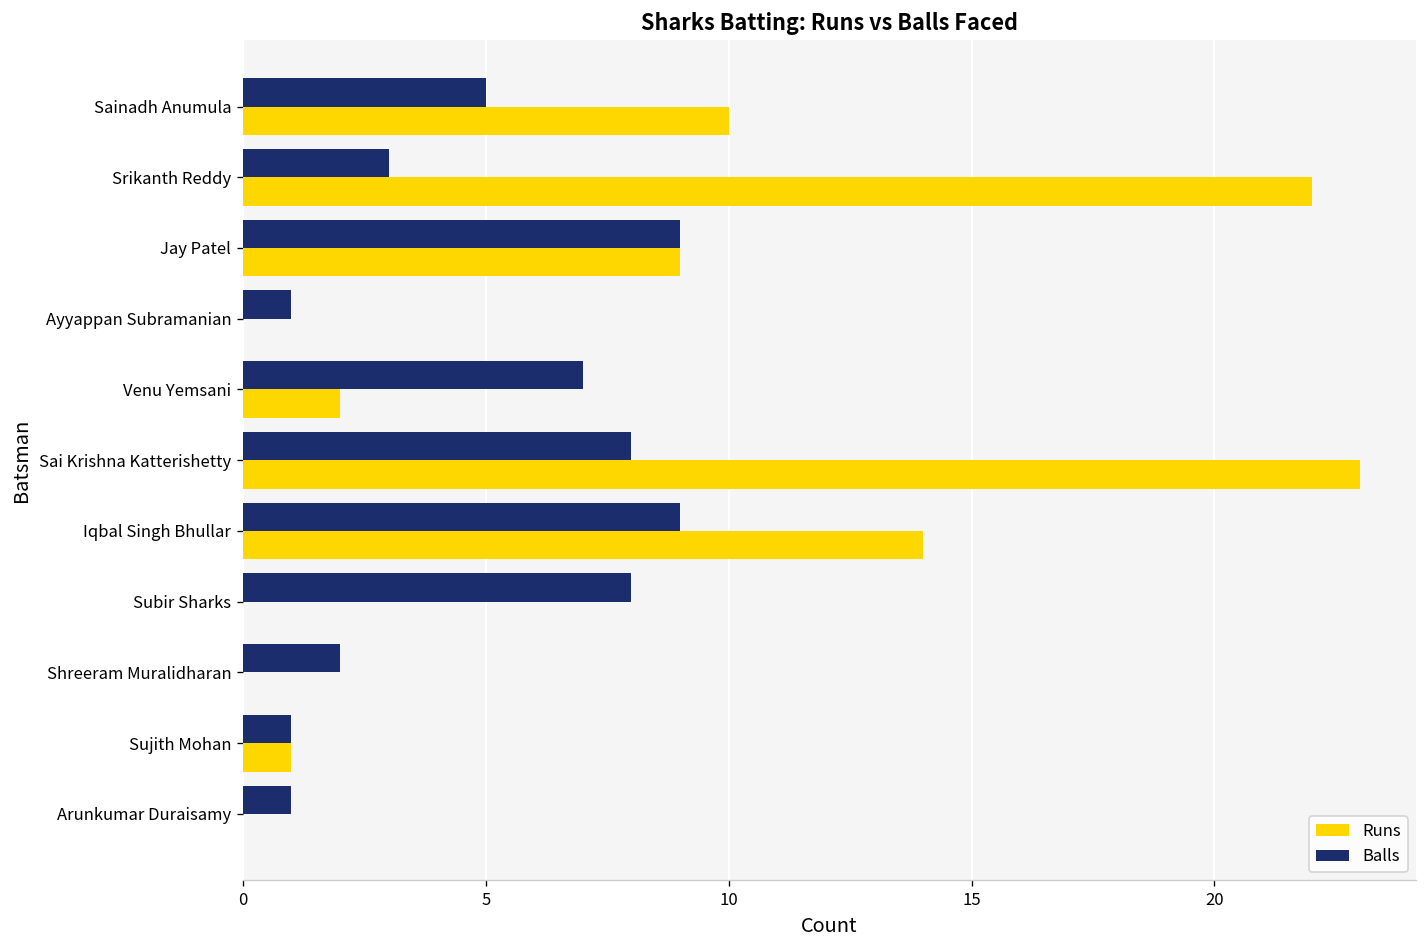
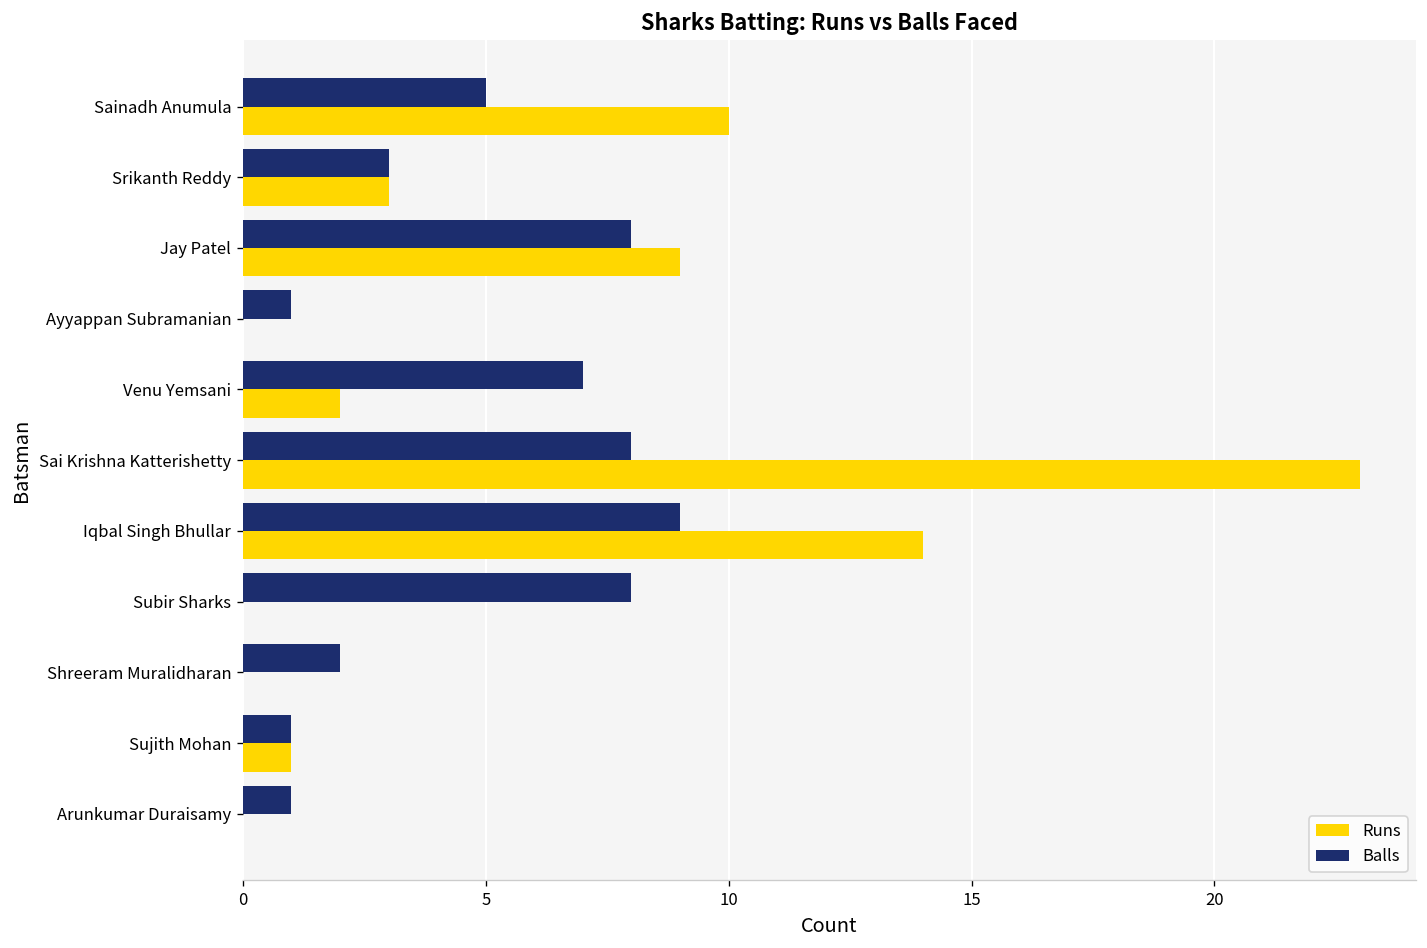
Runs, Srikanth Reddy: 22 -> 3
Balls, Jay Patel: 9 -> 8
